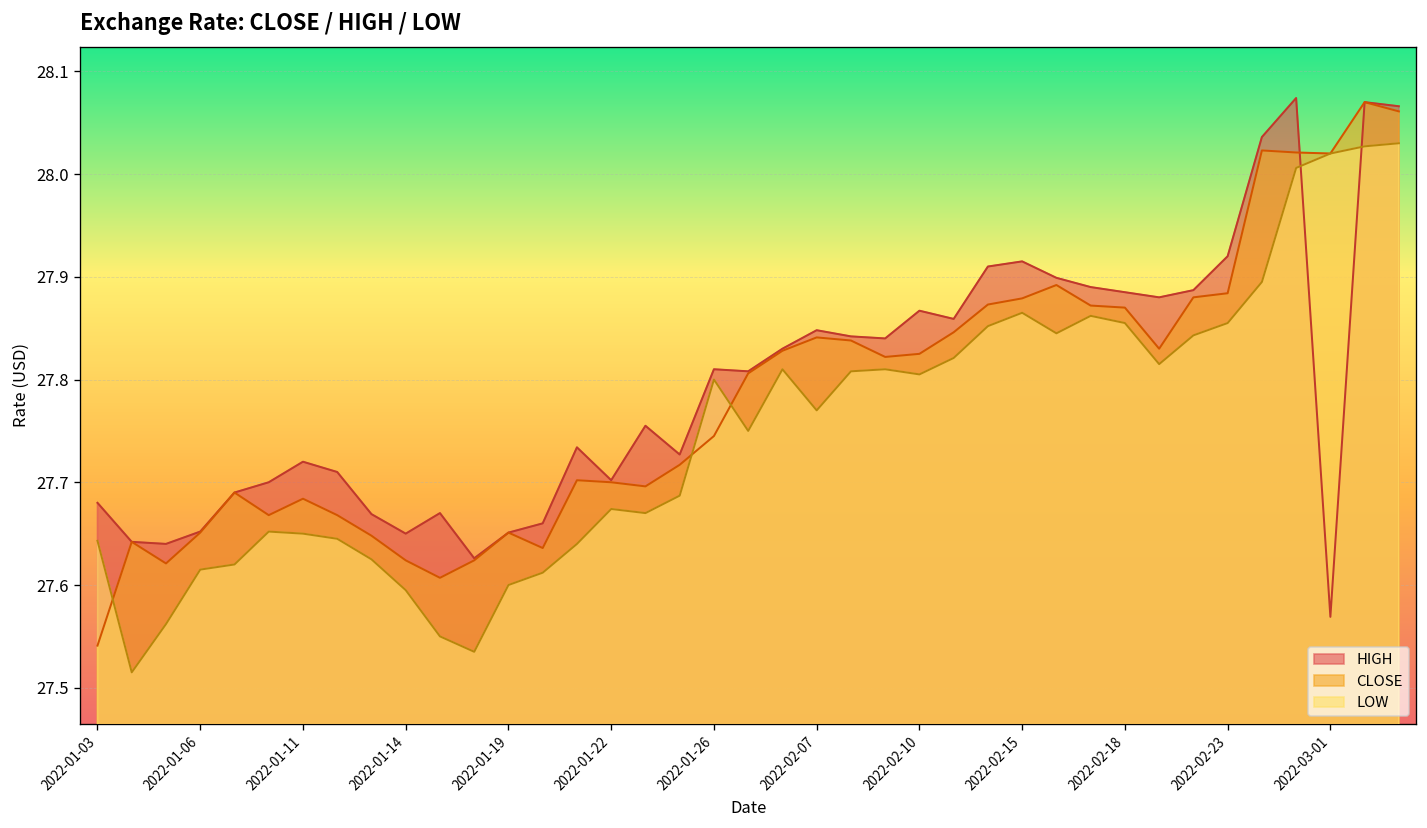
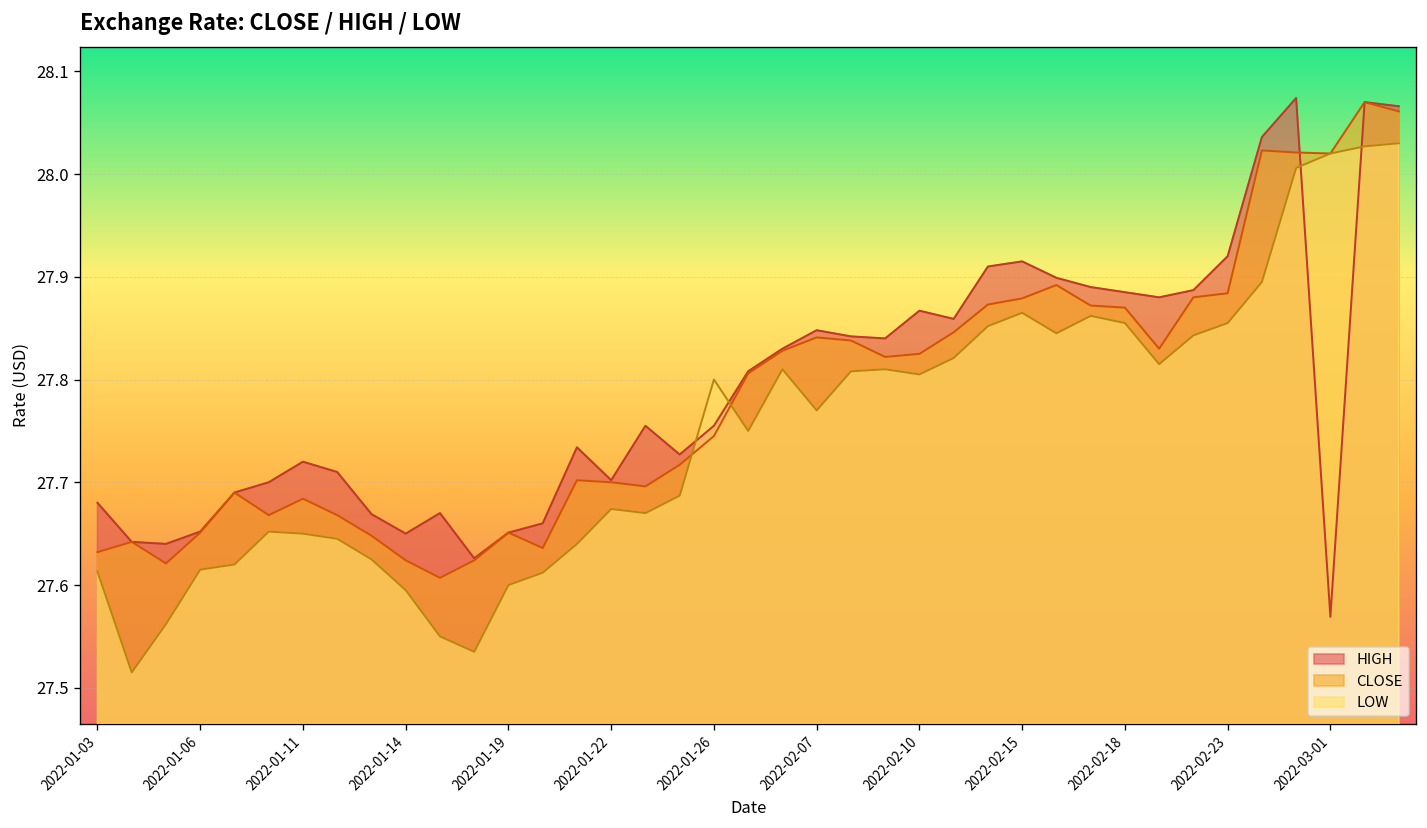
CLOSE, 2022-01-03: 27.54 -> 27.63
LOW, 2022-01-03: 27.64 -> 27.61
HIGH, 2022-01-26: 27.81 -> 27.76
